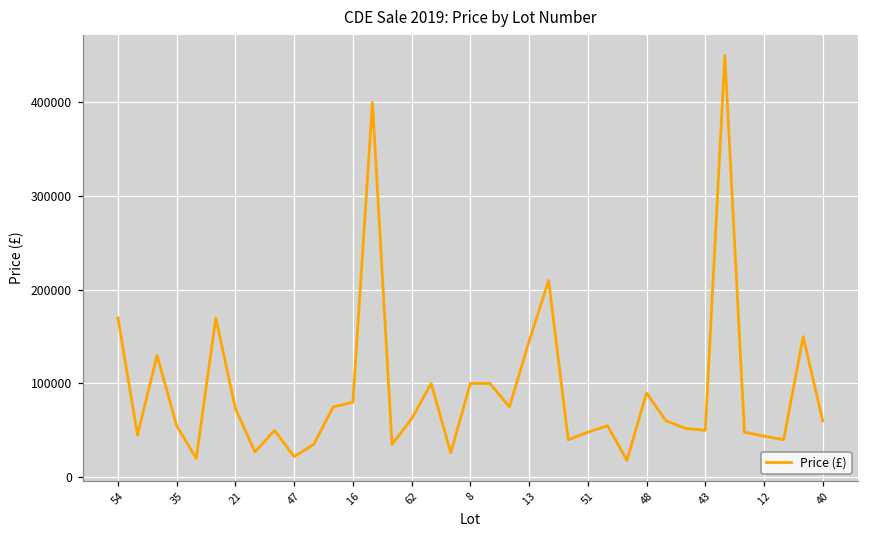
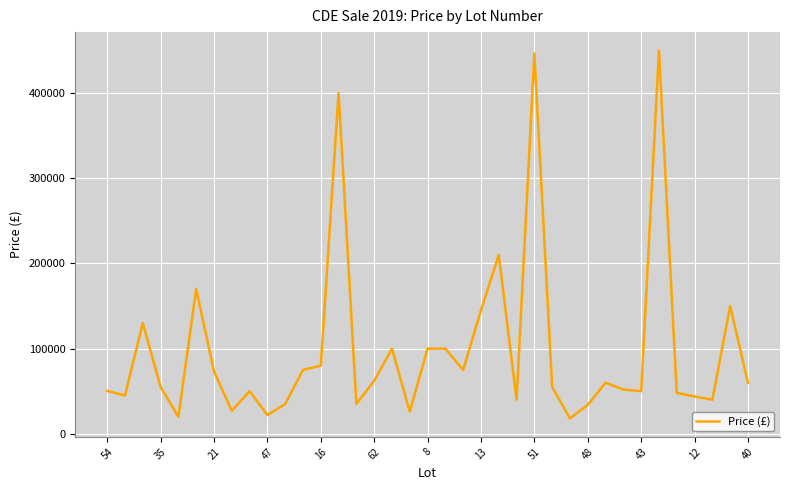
54: 170000 -> 50000
51: 50000 -> 450000
48: 90000 -> 30000
